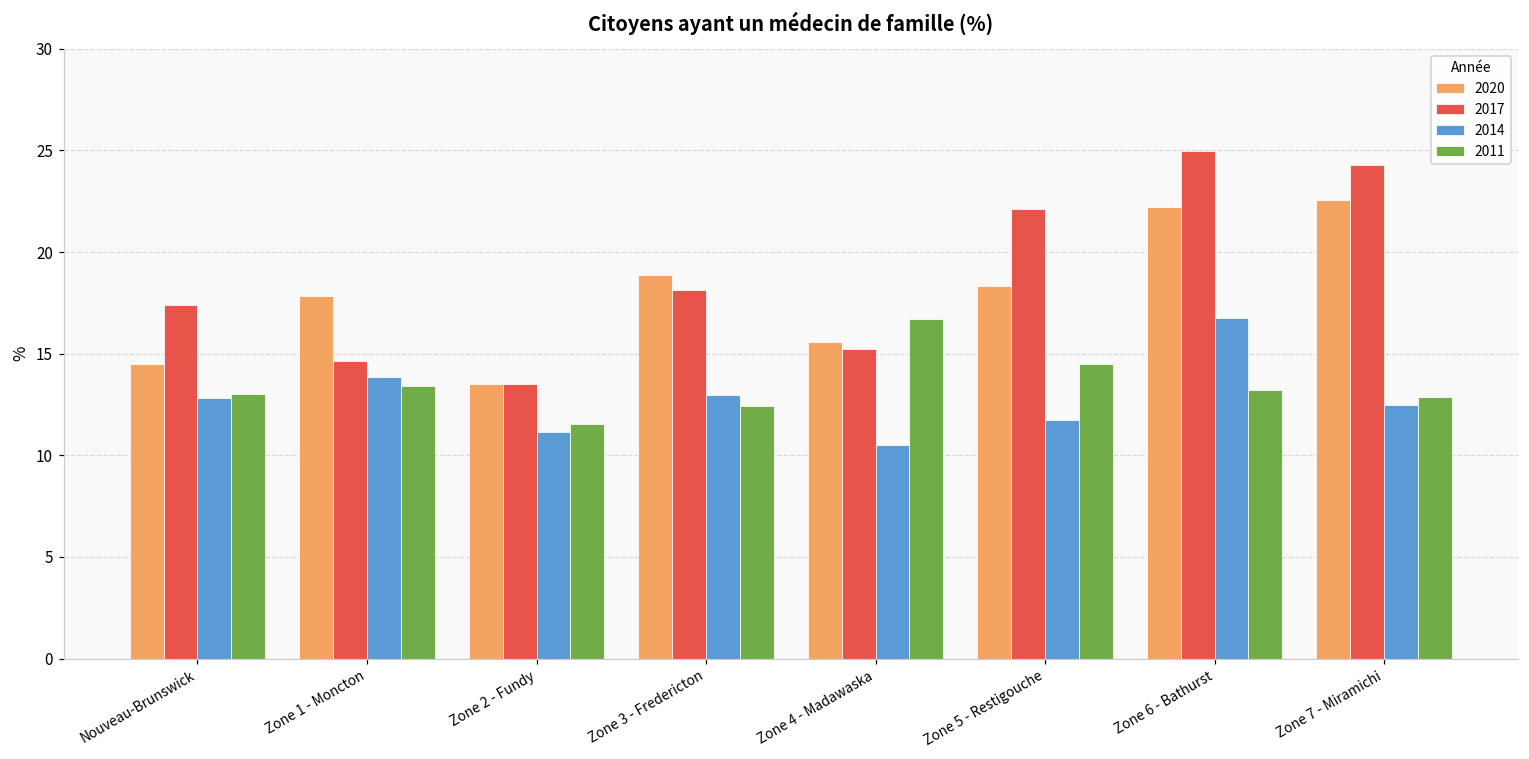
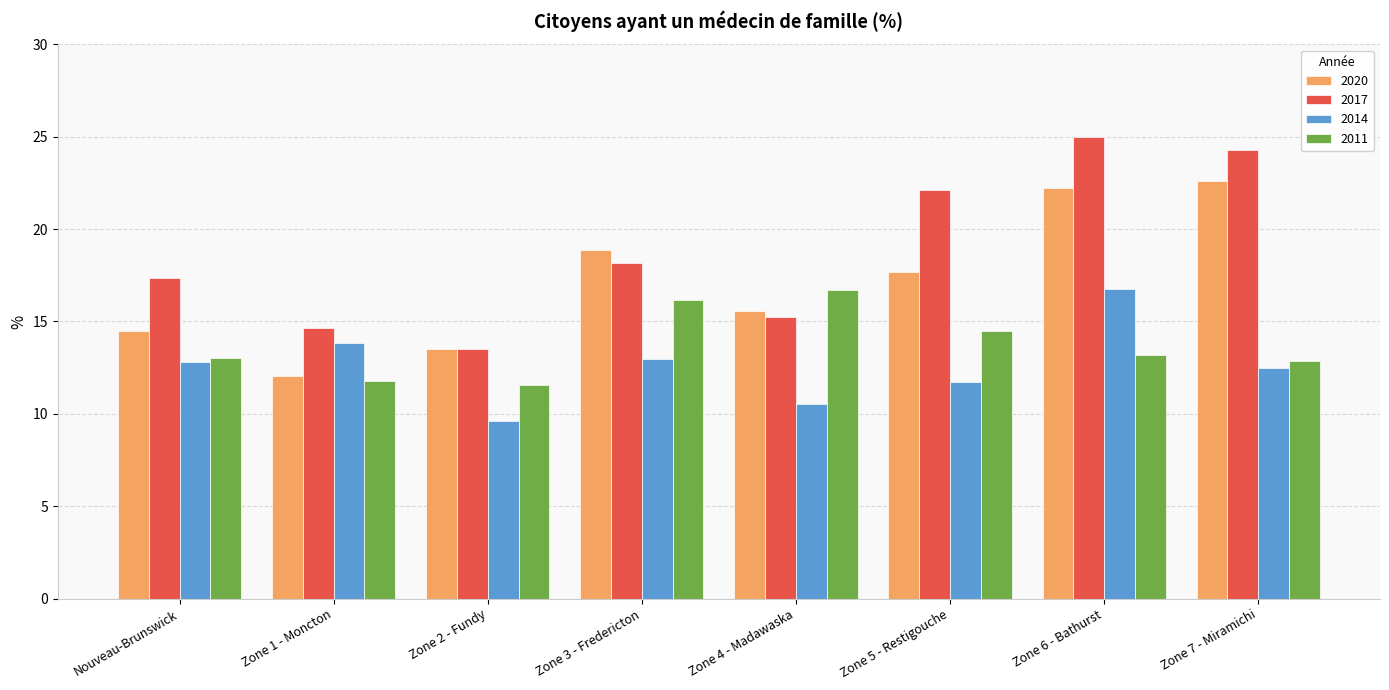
2020, Zone 1 - Moncton: 17.8 -> 12.1
2011, Zone 1 - Moncton: 13.4 -> 11.8
2014, Zone 2 - Fundy: 11.1 -> 9.6
2011, Zone 3 - Fredericton: 12.4 -> 16.2
2020, Zone 5 - Restigouche: 18.3 -> 17.7
